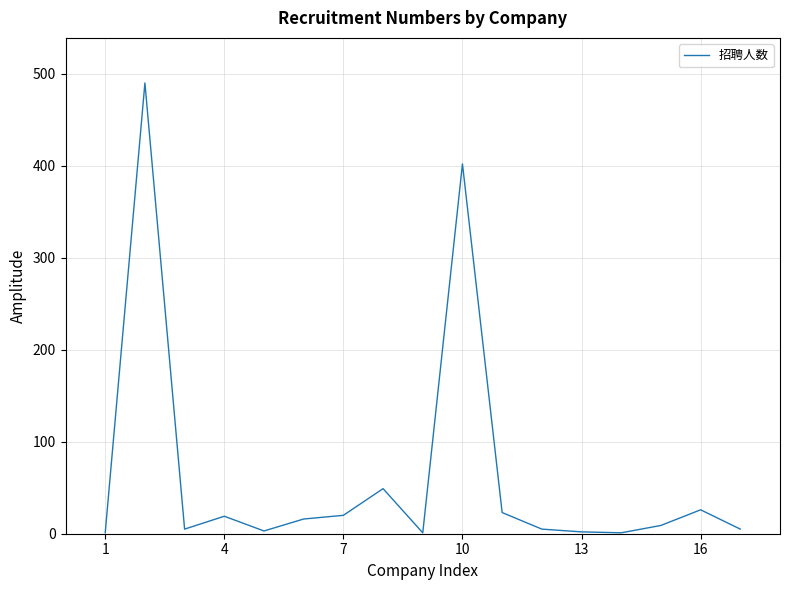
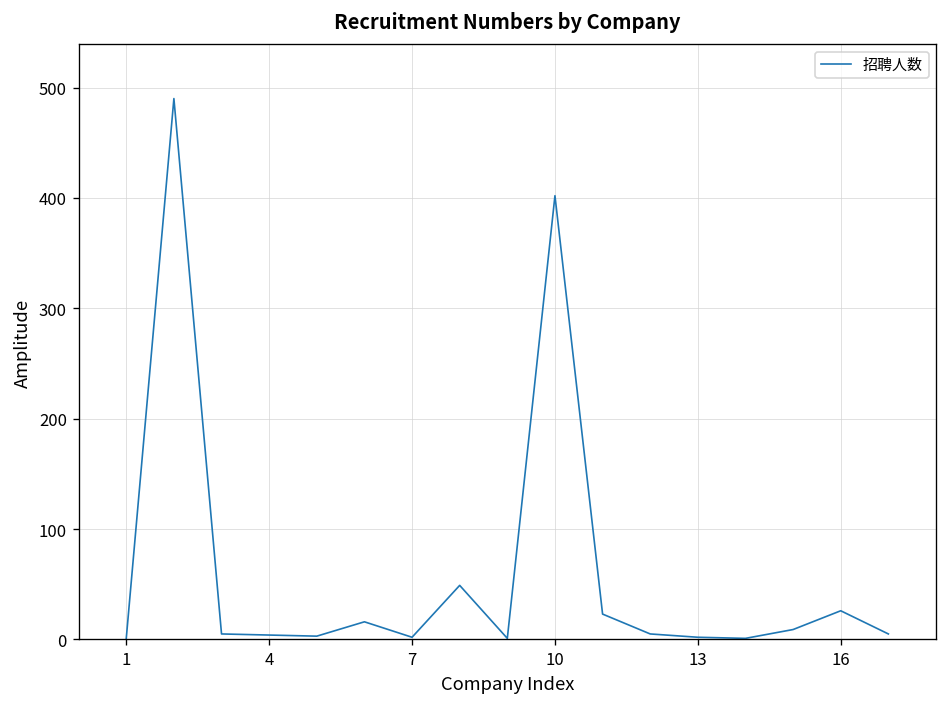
4: 20 -> 0
7: 20 -> 0
